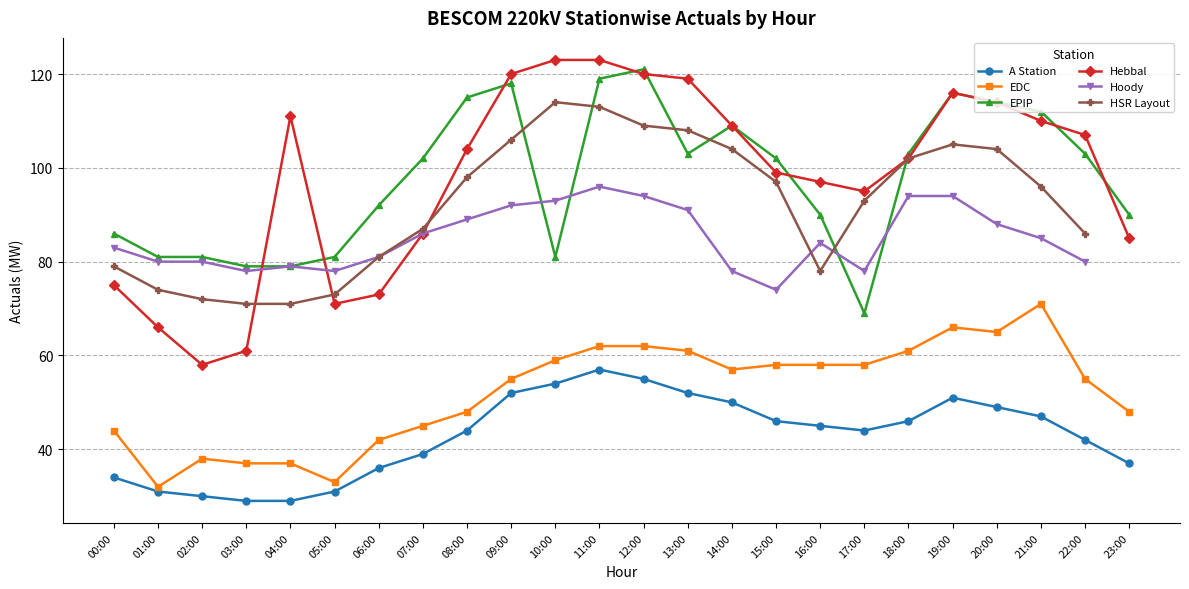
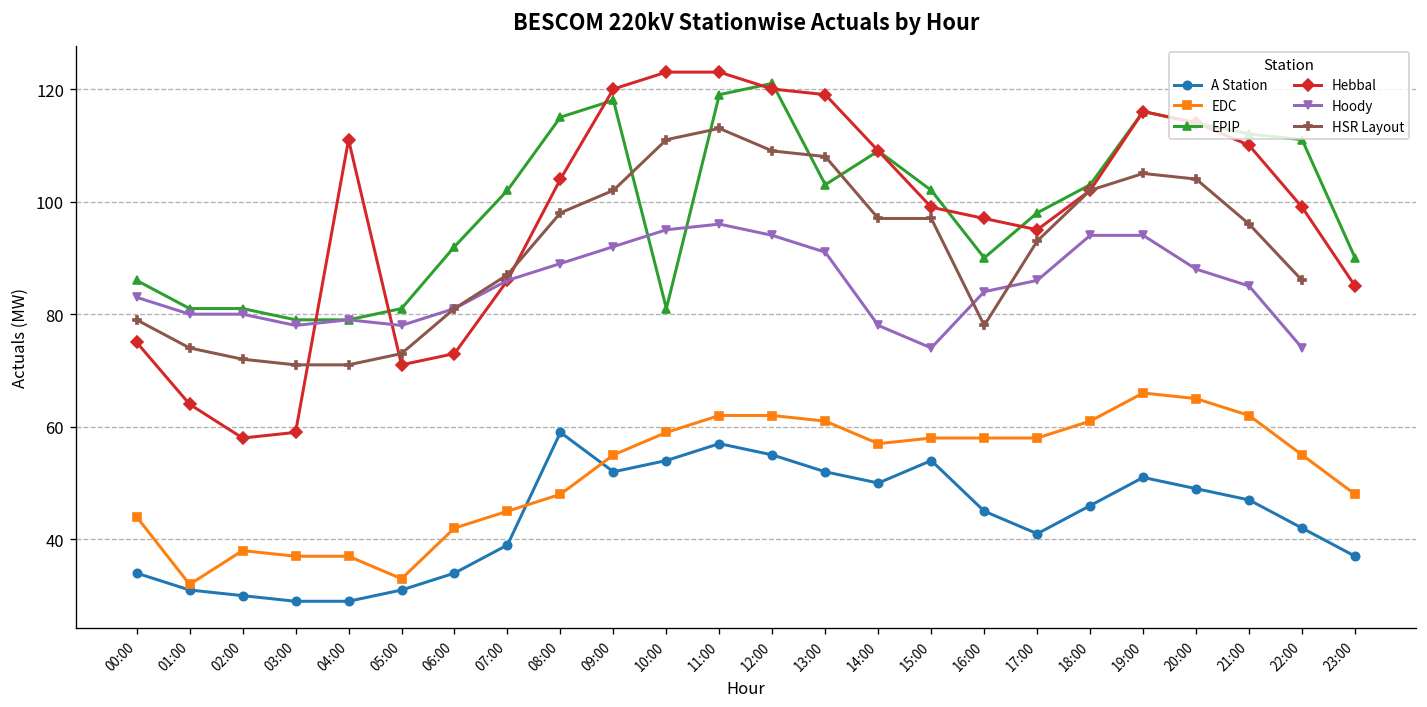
Hebbal, 01:00: 66 -> 64
Hebbal, 03:00: 61 -> 59
A Station, 06:00: 36 -> 34
A Station, 08:00: 44 -> 59
HSR Layout, 09:00: 106 -> 102
Hoody, 10:00: 93 -> 95
HSR Layout, 10:00: 114 -> 111
HSR Layout, 14:00: 104 -> 97
A Station, 15:00: 46 -> 54
A Station, 17:00: 44 -> 41
EPIP, 17:00: 69 -> 98
Hoody, 17:00: 78 -> 86
EDC, 21:00: 71 -> 62
EPIP, 22:00: 103 -> 111
Hebbal, 22:00: 107 -> 99
Hoody, 22:00: 80 -> 74
